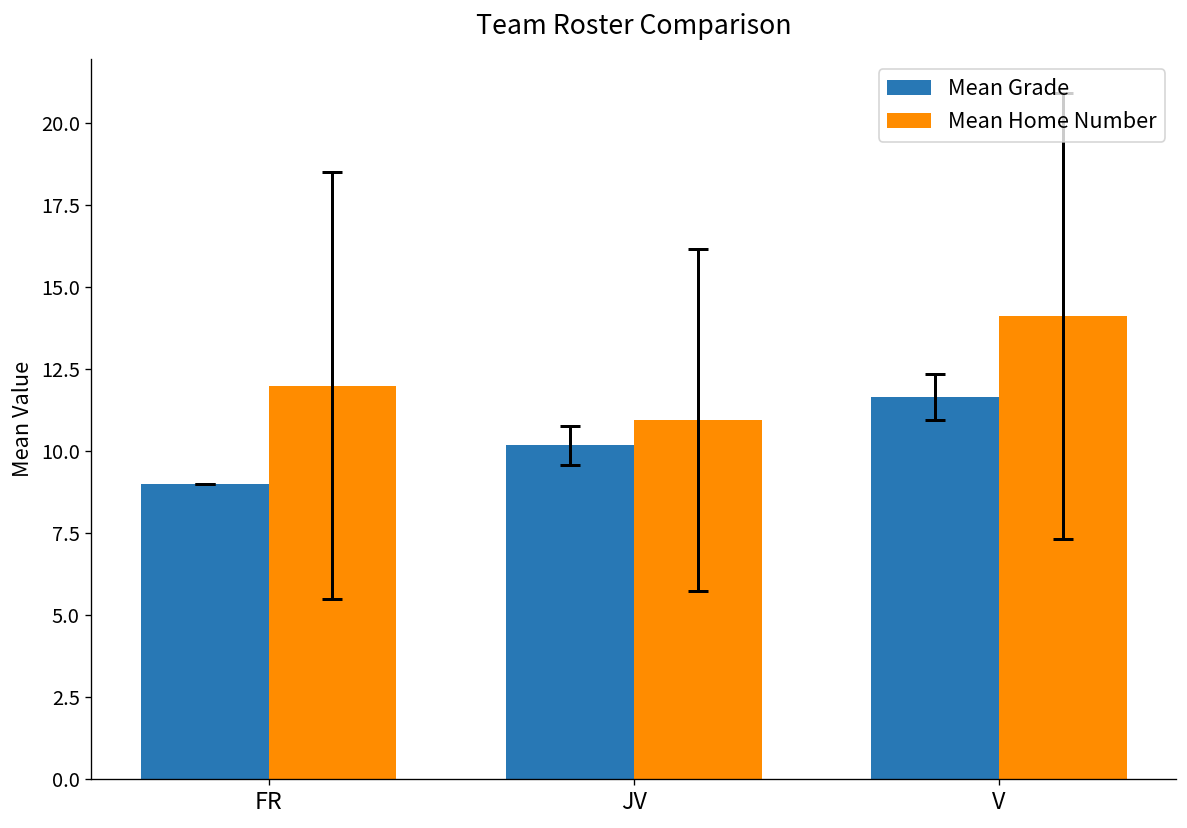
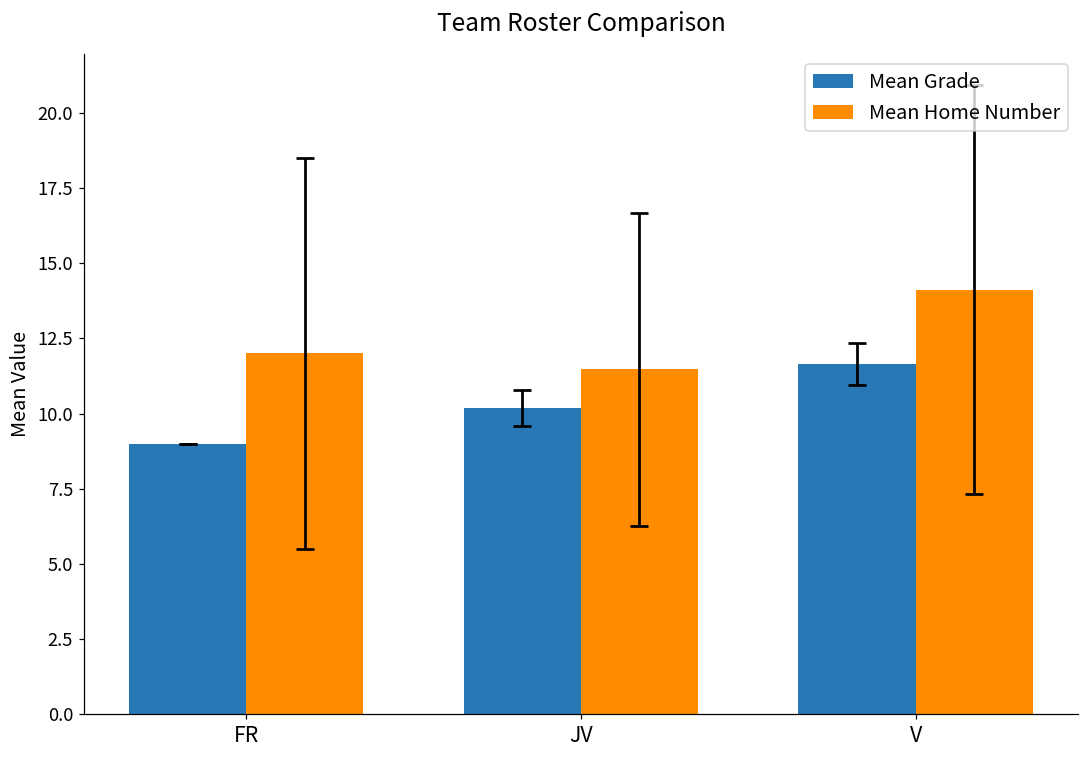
Mean Home Number, JV: 11.0 -> 11.5
